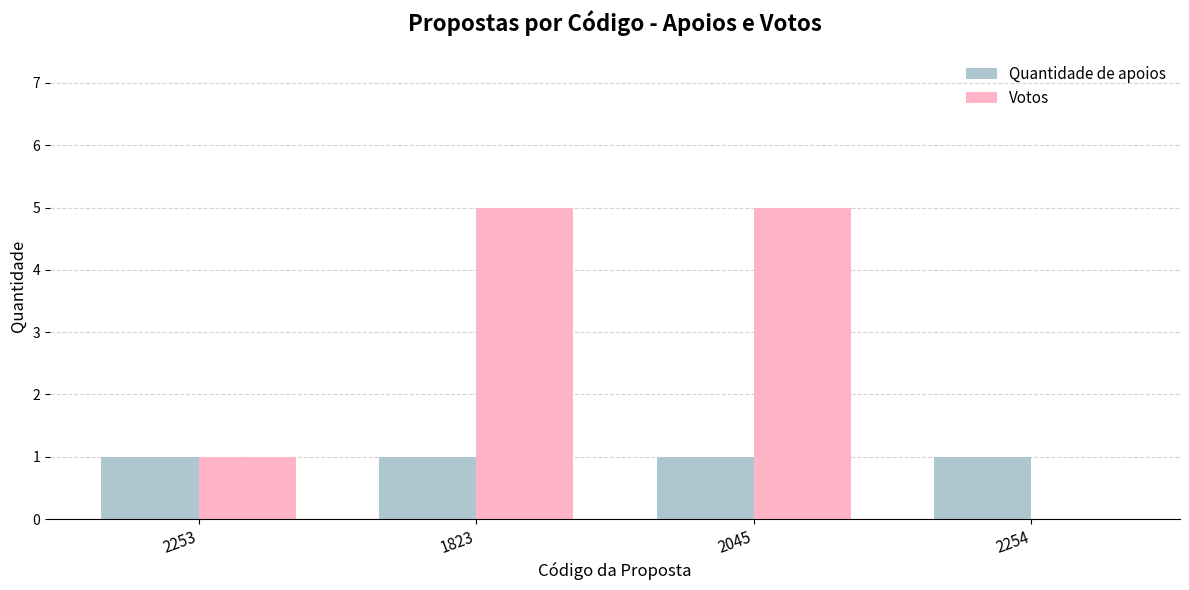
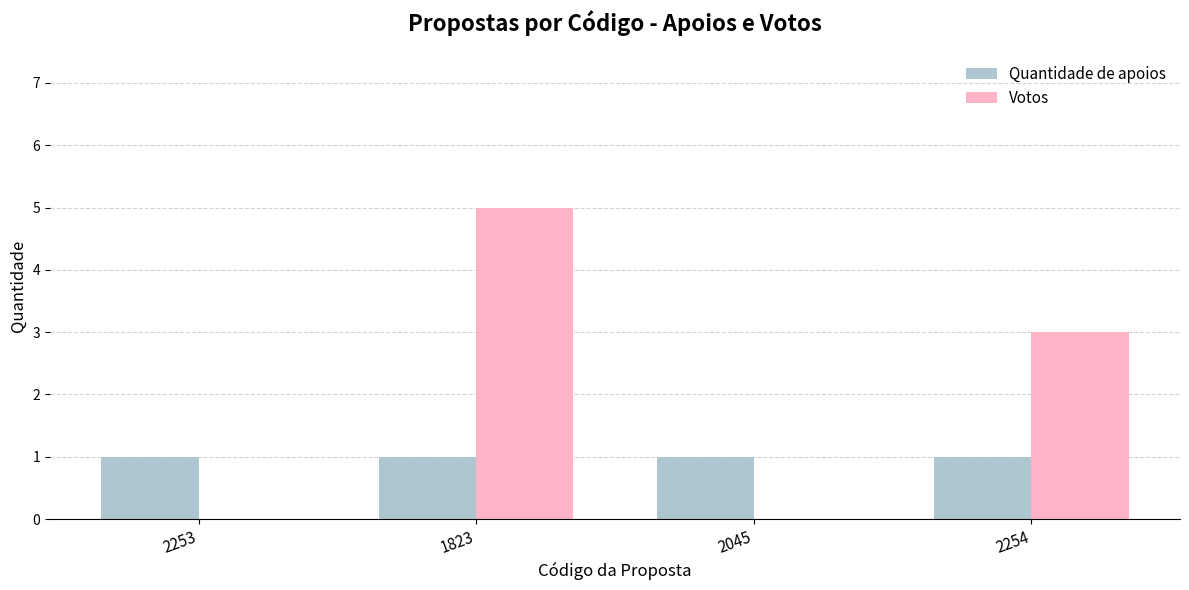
Votos, 2253: 1 -> 0
Votos, 2045: 5 -> 0
Votos, 2254: 0 -> 3
